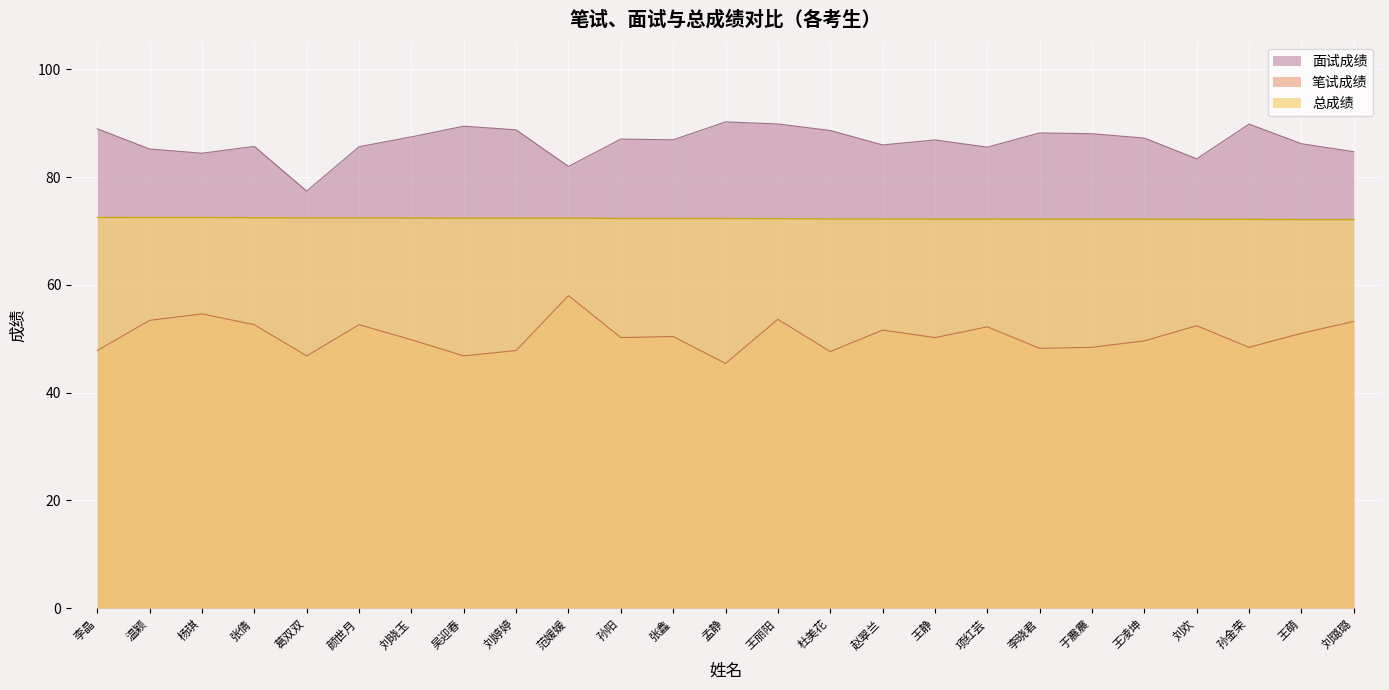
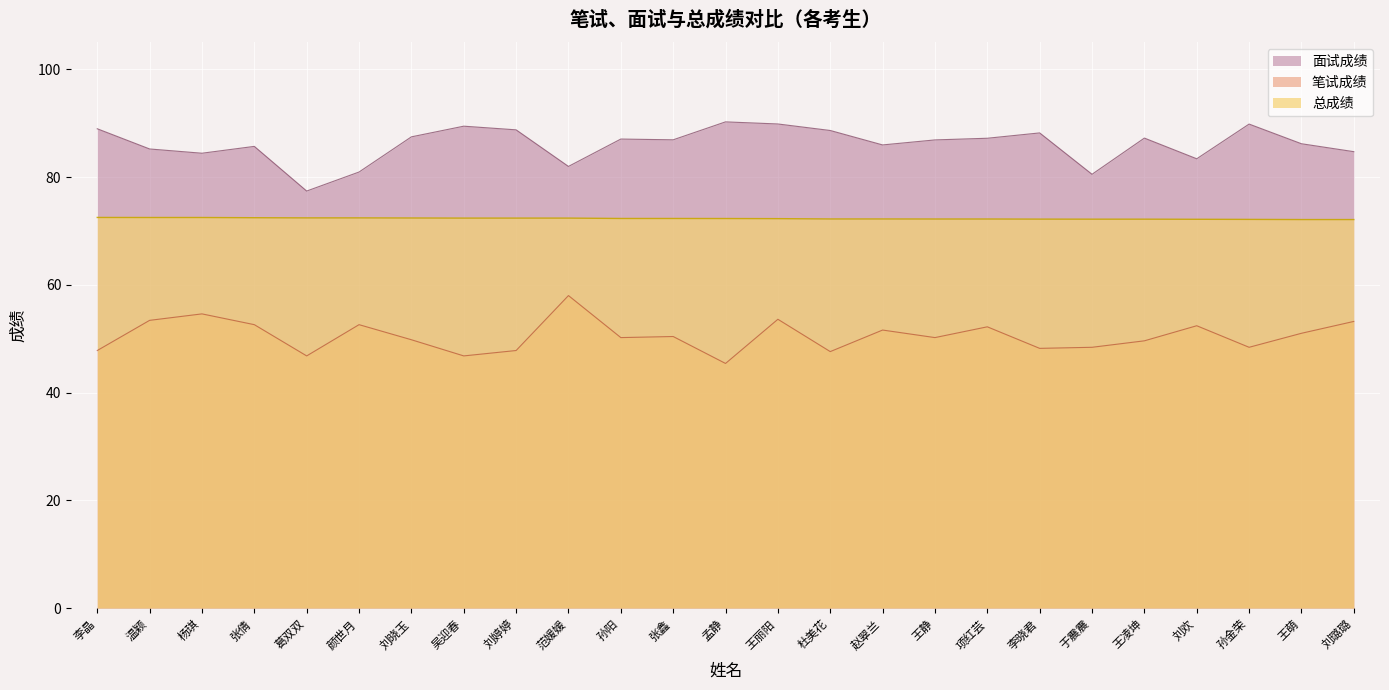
面试成绩, 颜世月: 86 -> 81
面试成绩, 项红芸: 86 -> 87
面试成绩, 于震震: 88 -> 81
